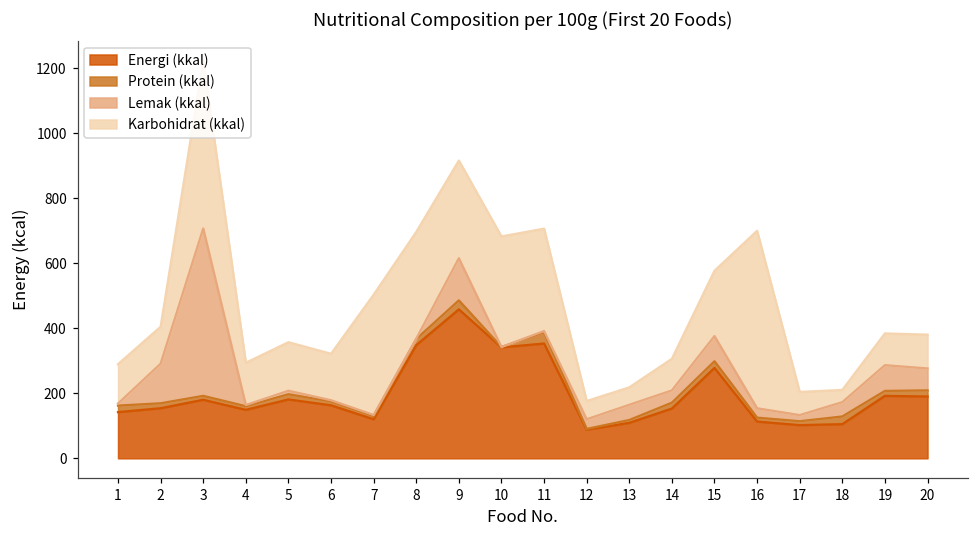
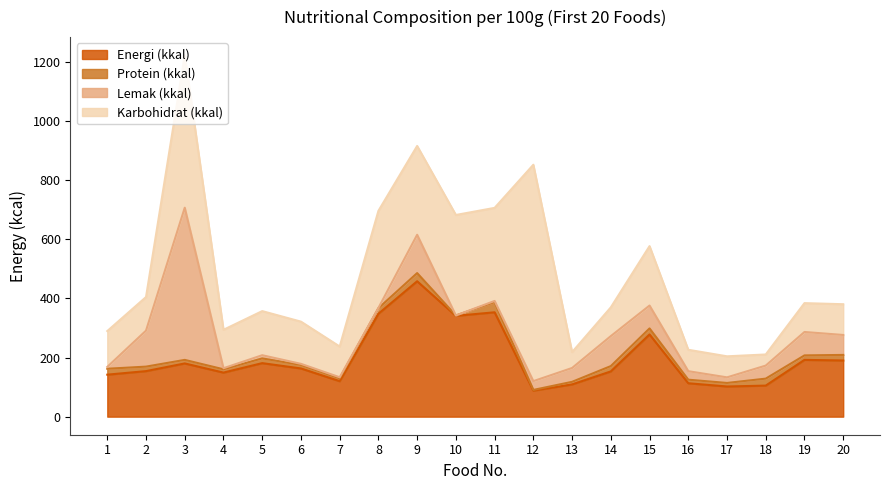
Karbohidrat (kkal), 7: 370 -> 100
Karbohidrat (kkal), 12: 60 -> 730
Lemak (kkal), 14: 40 -> 100
Karbohidrat (kkal), 16: 550 -> 70
